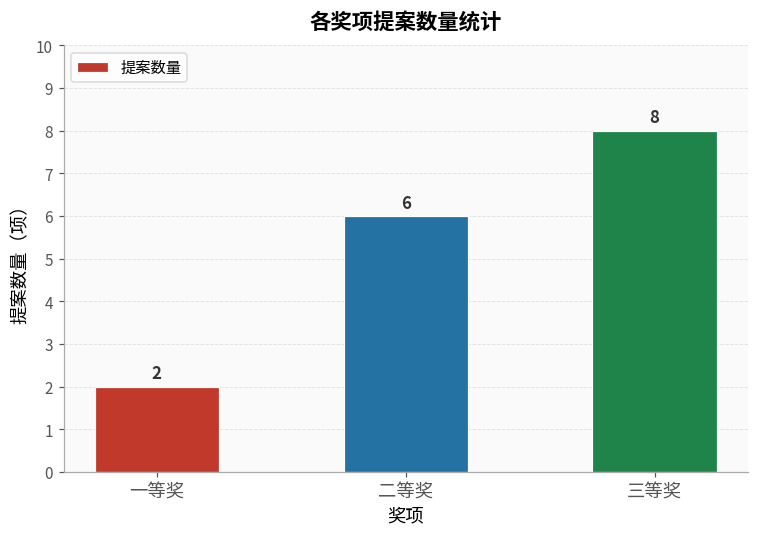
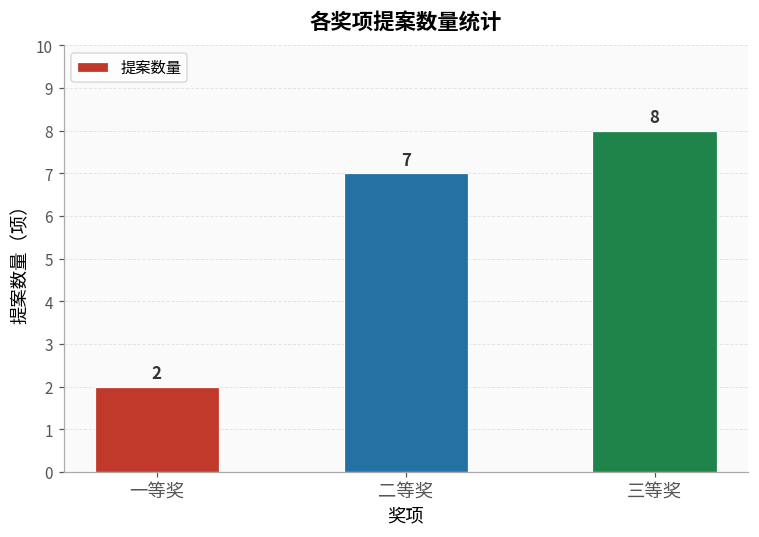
二等奖: 6 -> 7
